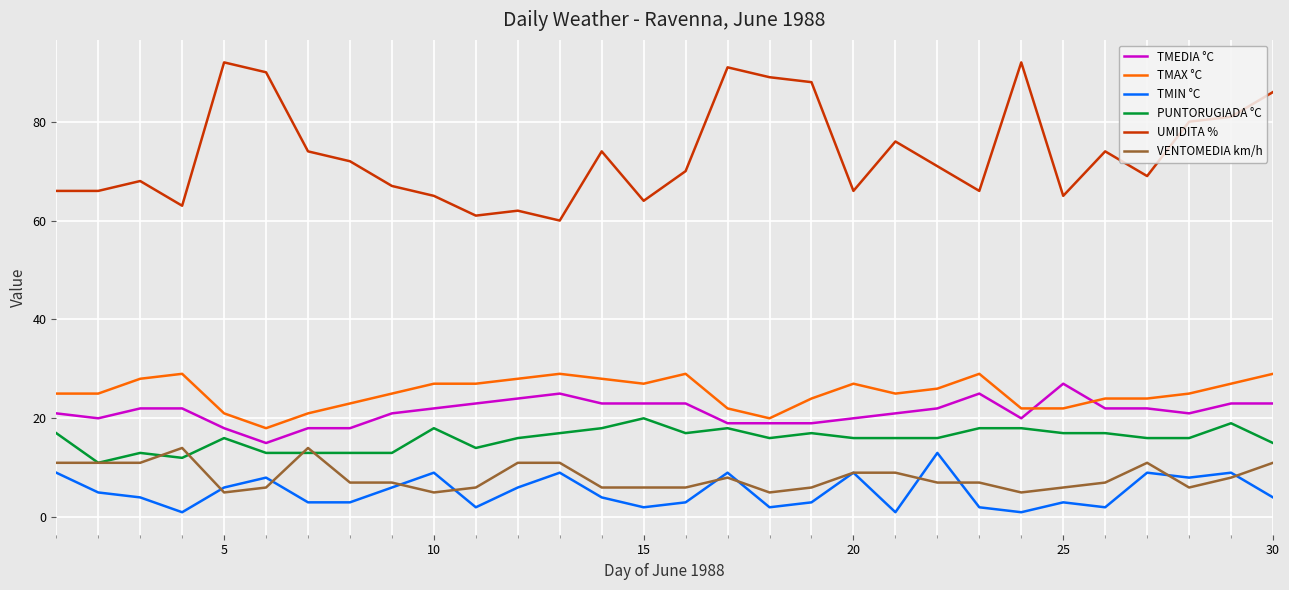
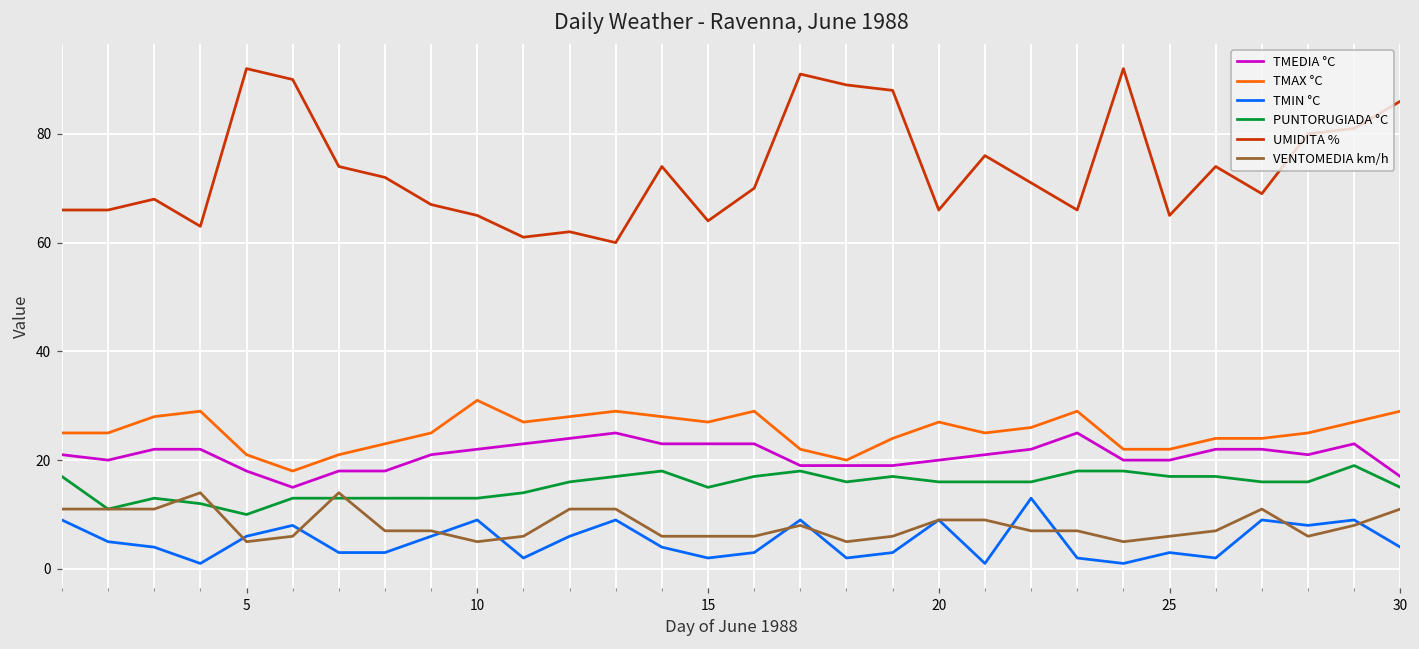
PUNTORUGIADA °C, 5: 16 -> 10
TMAX °C, 10: 27 -> 31
PUNTORUGIADA °C, 10: 18 -> 13
PUNTORUGIADA °C, 15: 20 -> 15
TMEDIA °C, 25: 27 -> 20
TMEDIA °C, 30: 23 -> 17
